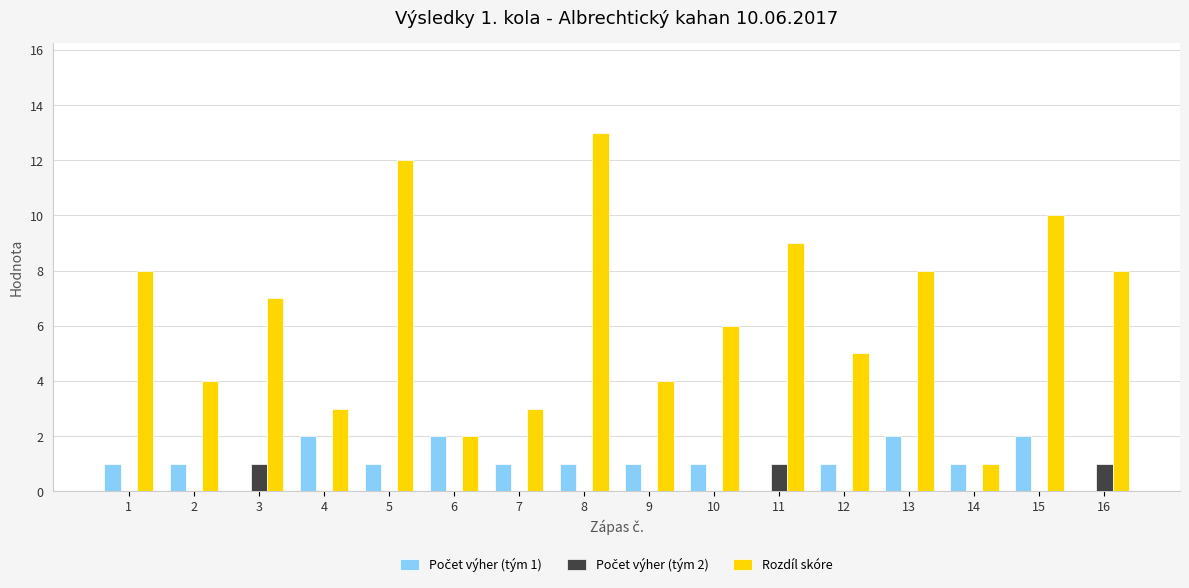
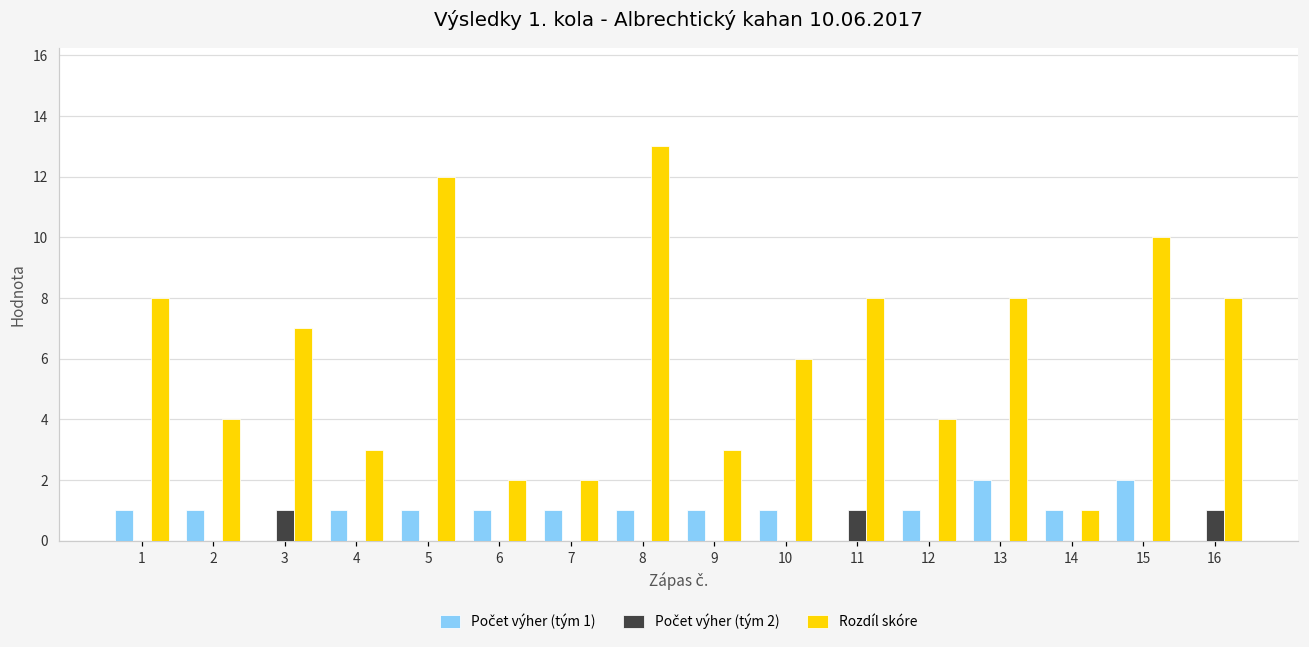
Počet výher (tým 1), 4: 2 -> 1
Počet výher (tým 1), 6: 2 -> 1
Rozdíl skóre, 7: 3 -> 2
Rozdíl skóre, 9: 4 -> 3
Rozdíl skóre, 11: 9 -> 8
Rozdíl skóre, 12: 5 -> 4
